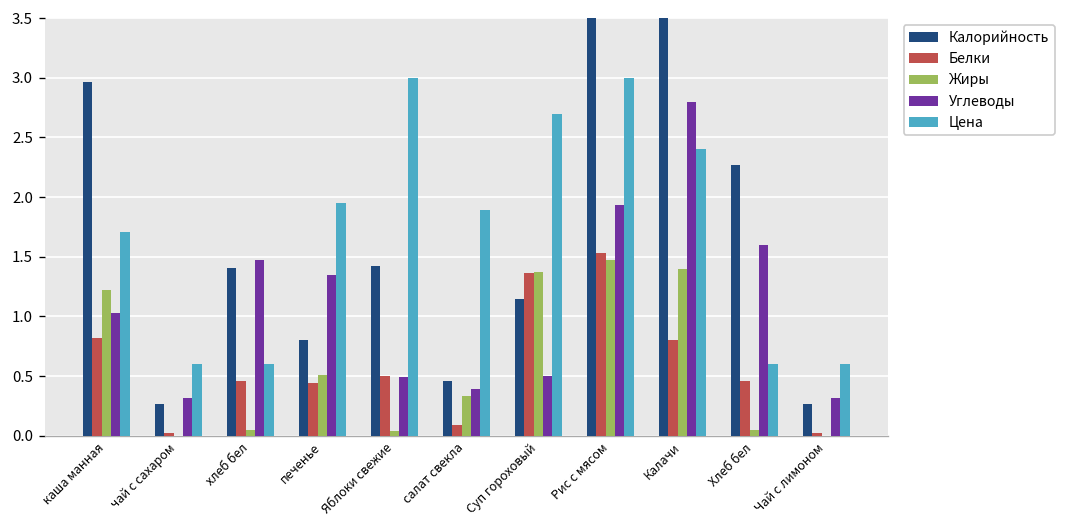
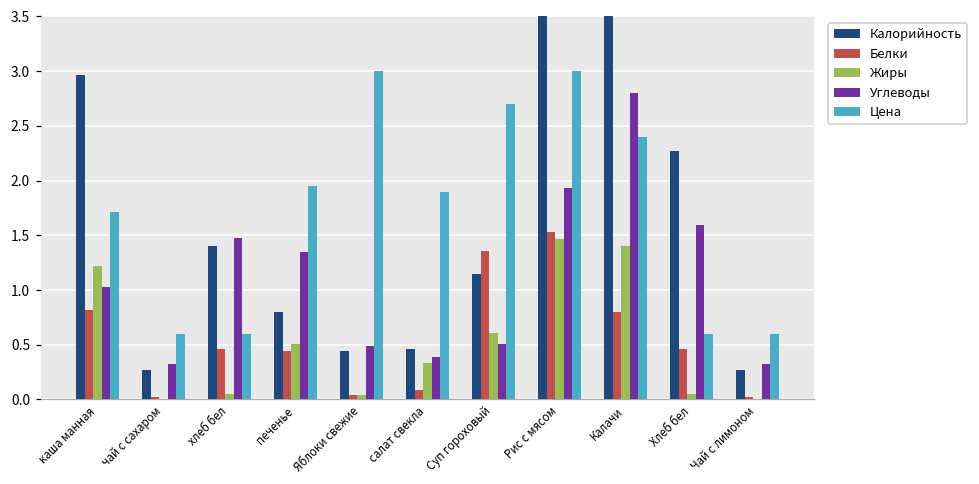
Калорийность, Яблоки свежие: 1.4 -> 0.4
Белки, Яблоки свежие: 0.5 -> 0.0
Жиры, Суп гороховый: 1.4 -> 0.6
